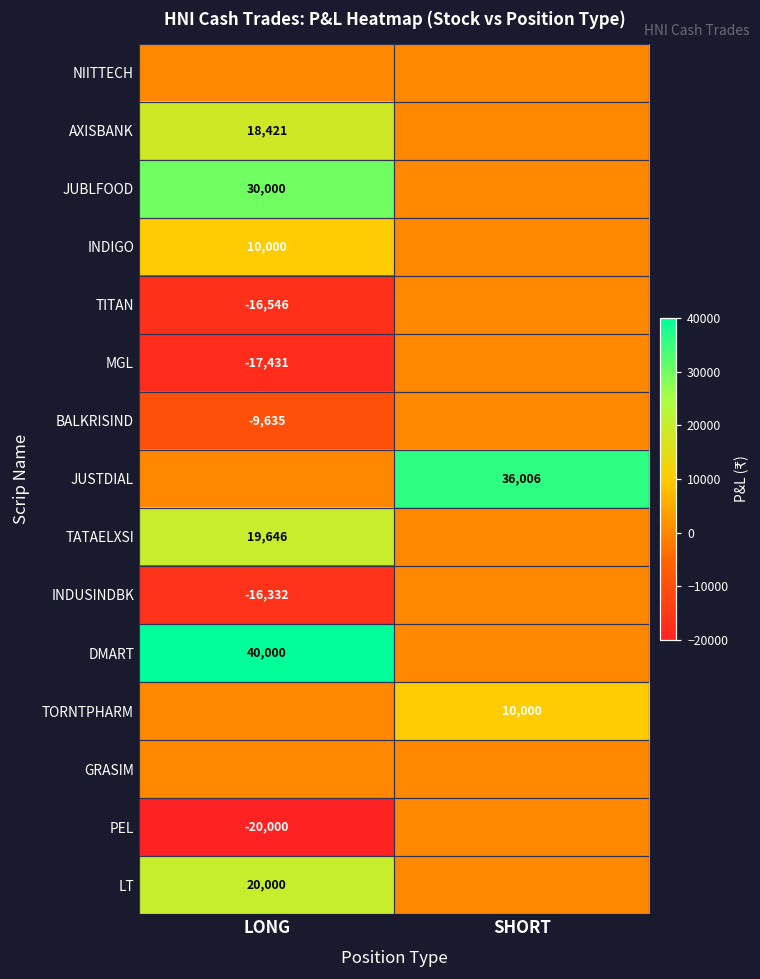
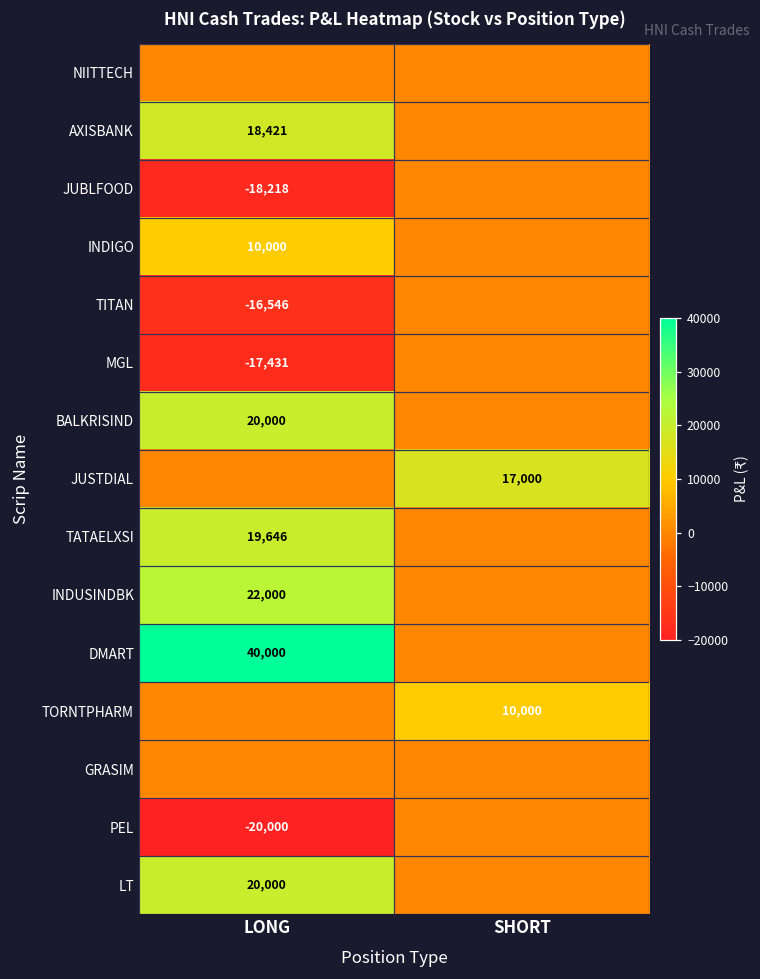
JUBLFOOD, LONG: 30,000 -> -18,218
BALKRISIND, LONG: -9,635 -> 20,000
JUSTDIAL, SHORT: 36,006 -> 17,000
INDUSINDBK, LONG: -16,332 -> 22,000
